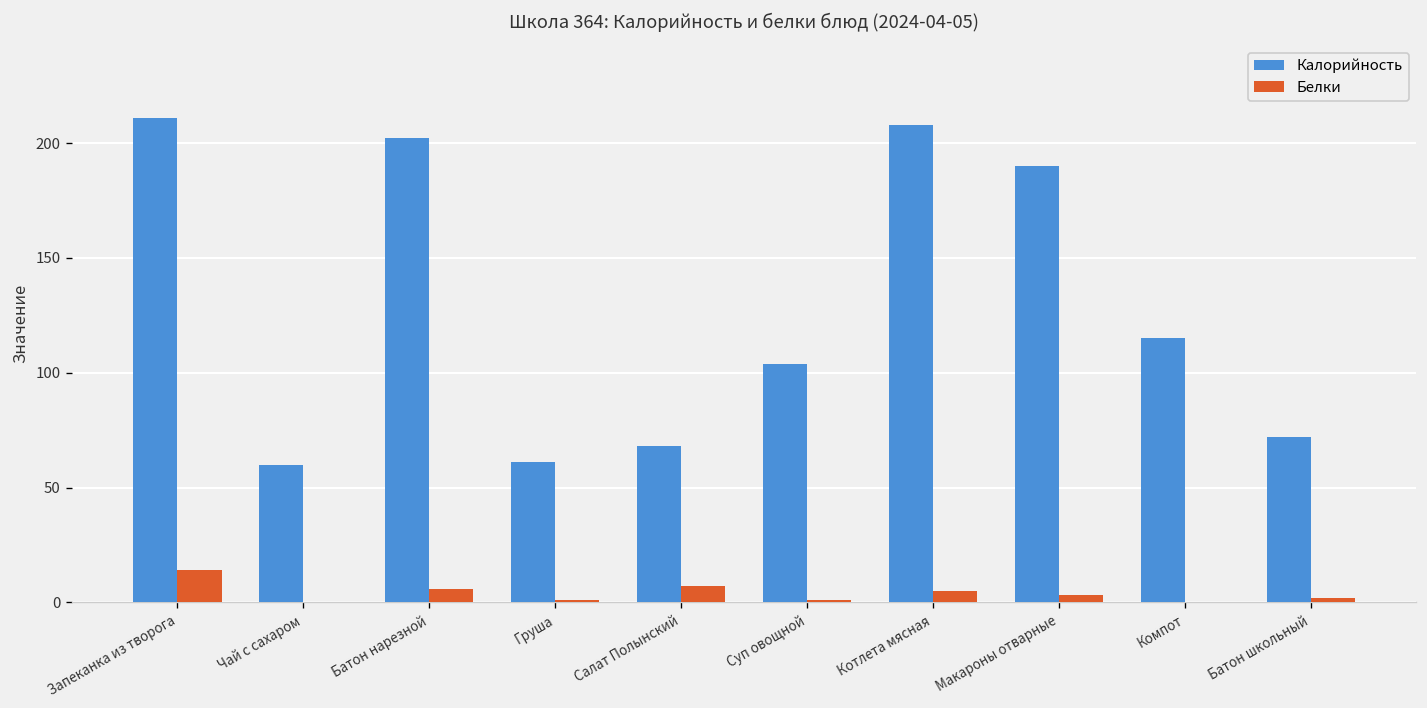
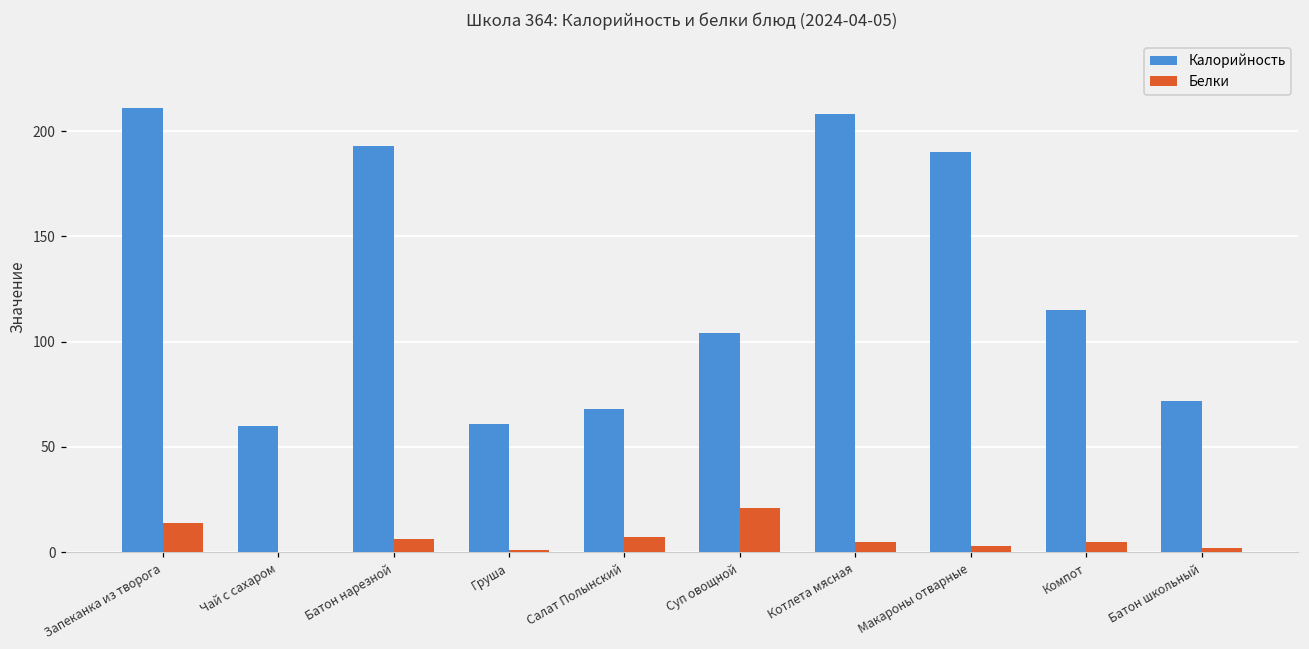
Калорийность, Батон нарезной: 202 -> 193
Белки, Суп овощной: 1 -> 21
Белки, Компот: 0 -> 5
